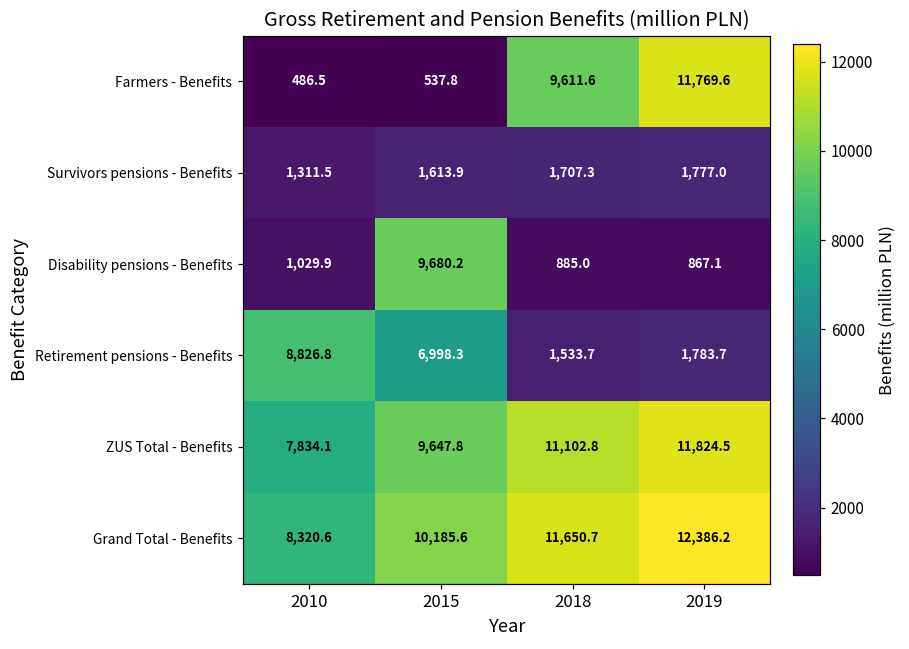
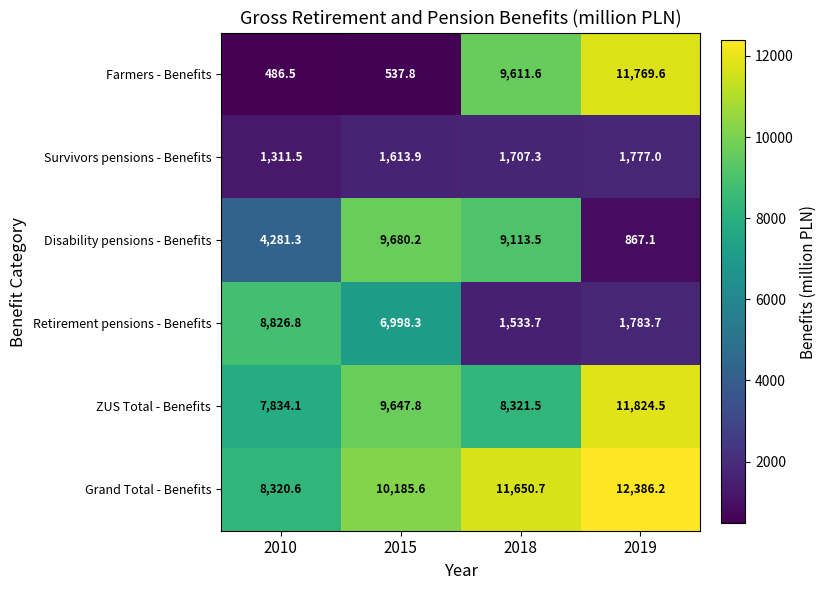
Disability pensions - Benefits, 2010: 1,029.9 -> 4,281.3
Disability pensions - Benefits, 2018: 885.0 -> 9,113.5
ZUS Total - Benefits, 2018: 11,102.8 -> 8,321.5
